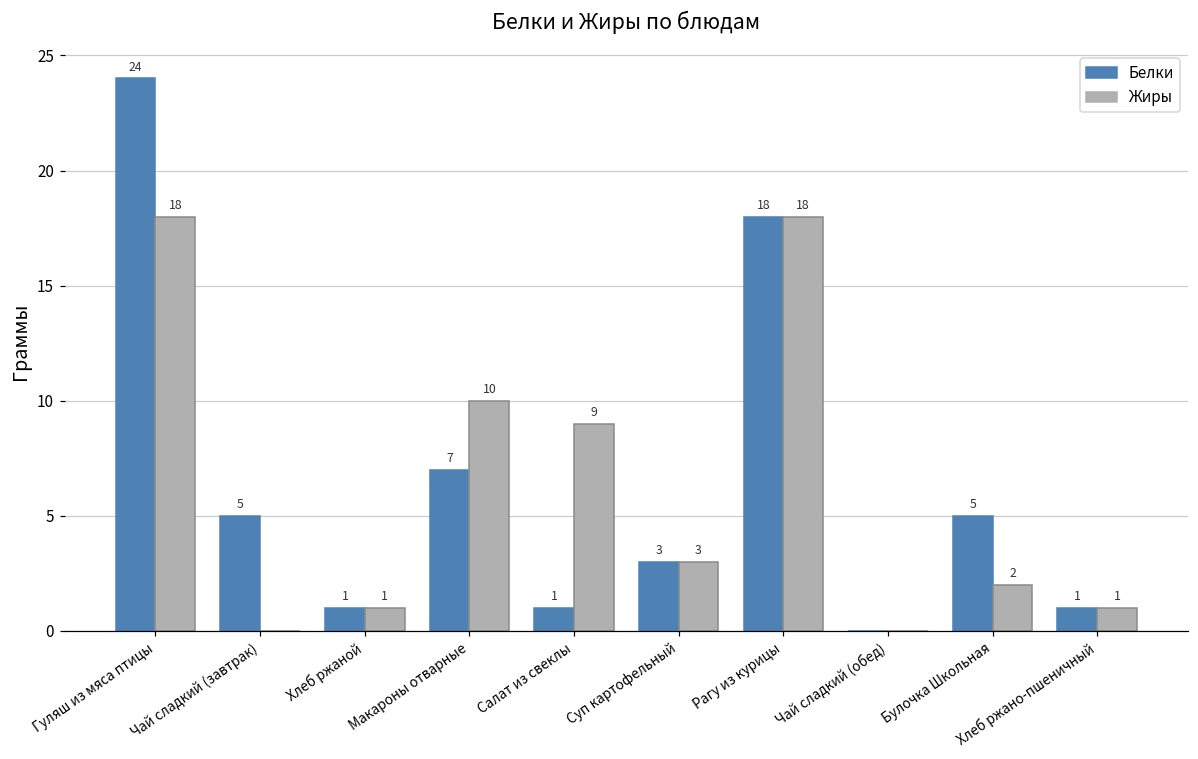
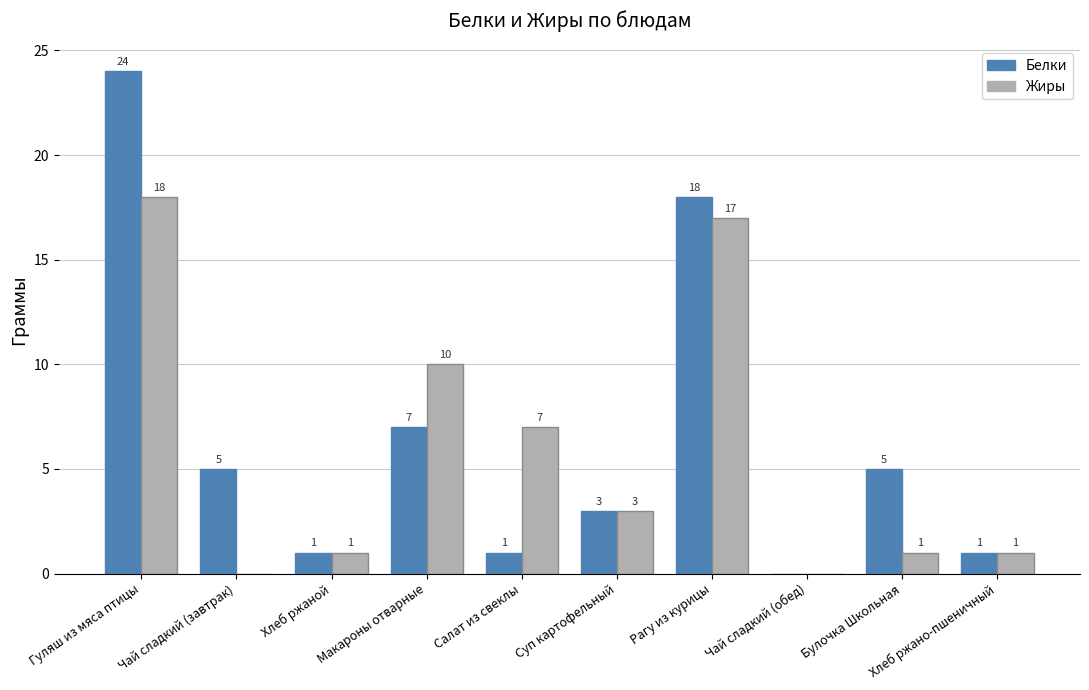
Жиры, Салат из свеклы: 9 -> 7
Жиры, Рагу из курицы: 18 -> 17
Жиры, Булочка Школьная: 2 -> 1
